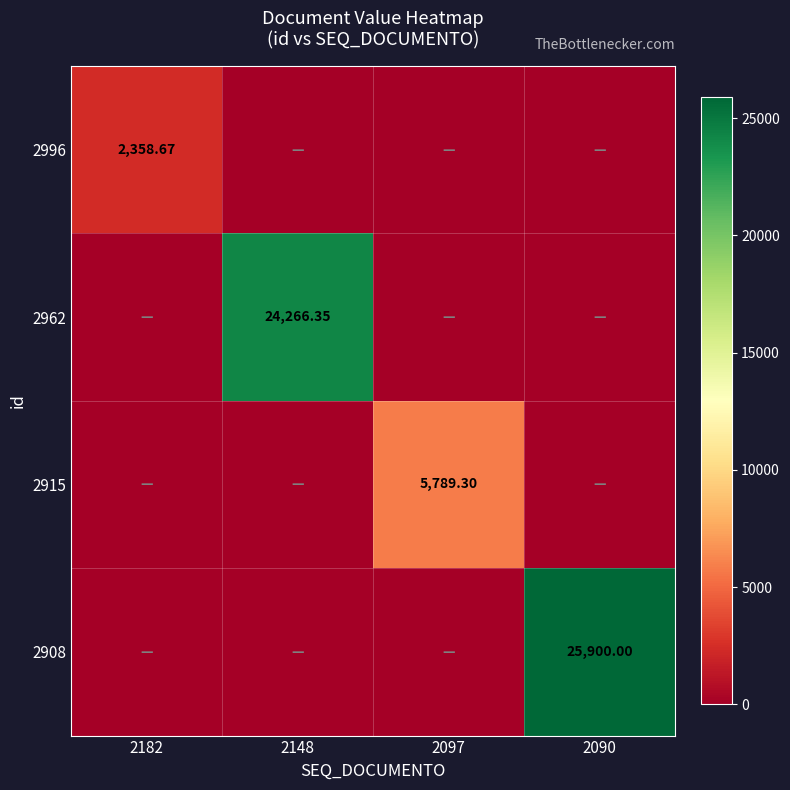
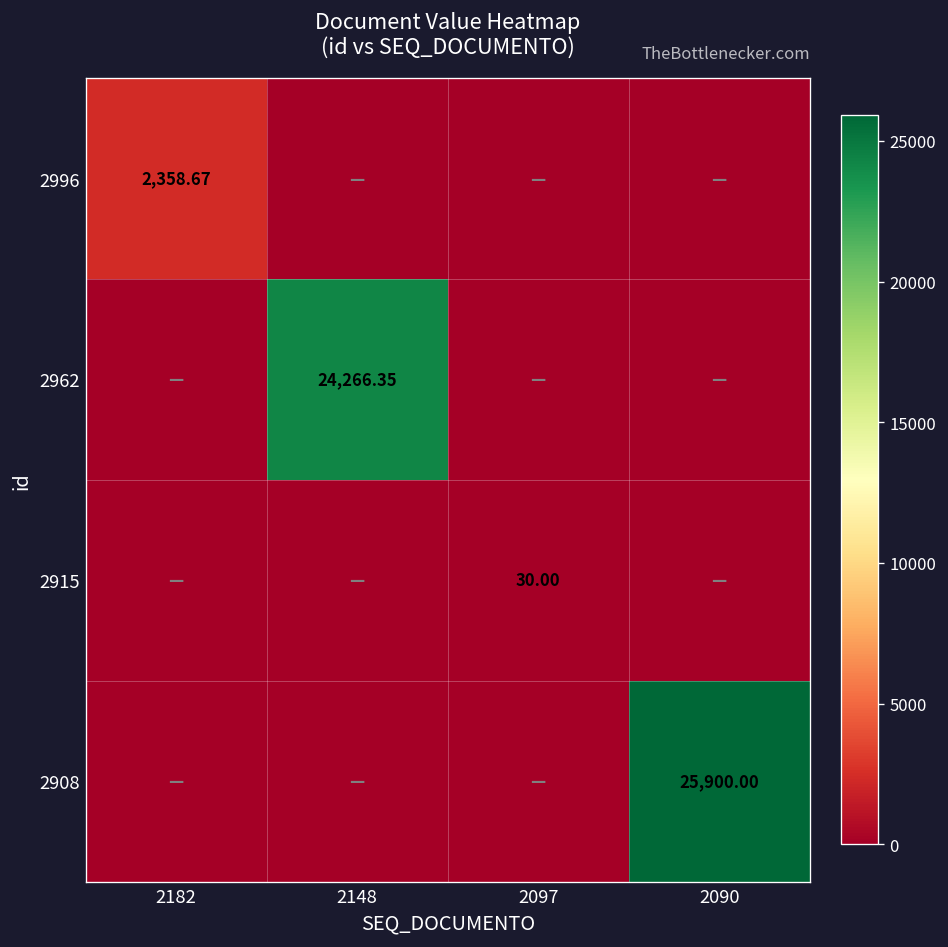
2915, 2097: 5,789.30 -> 30.00
